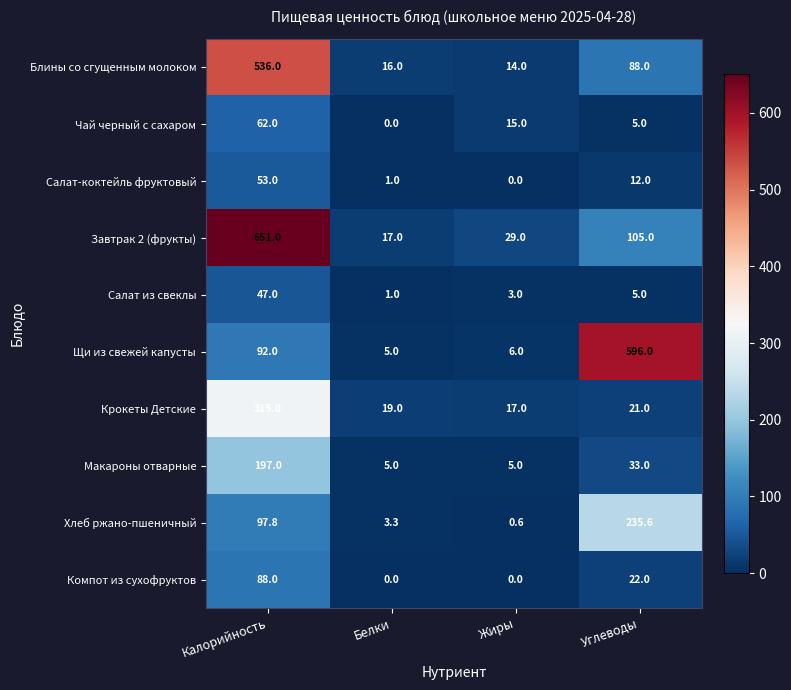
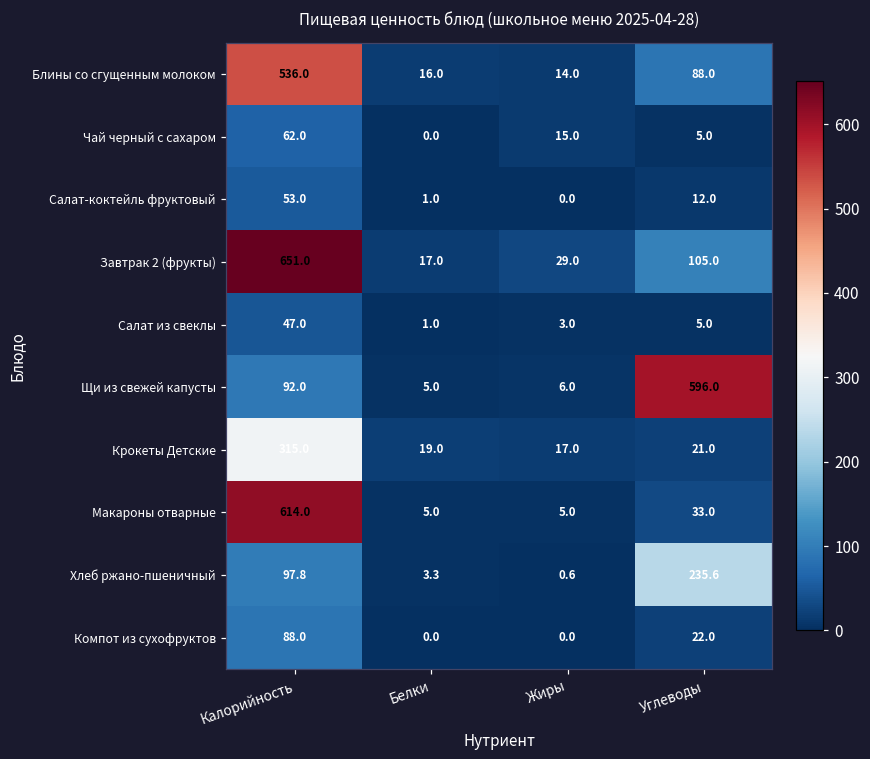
Макароны отварные, Калорийность: 197.0 -> 614.0
